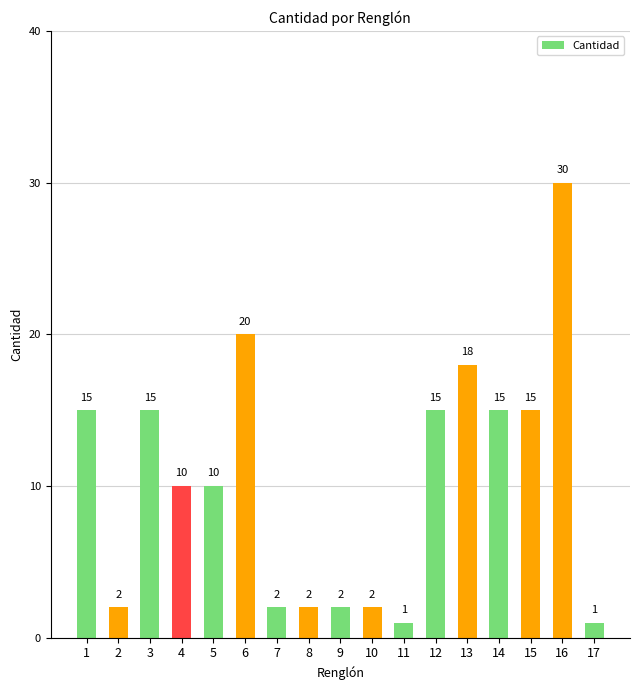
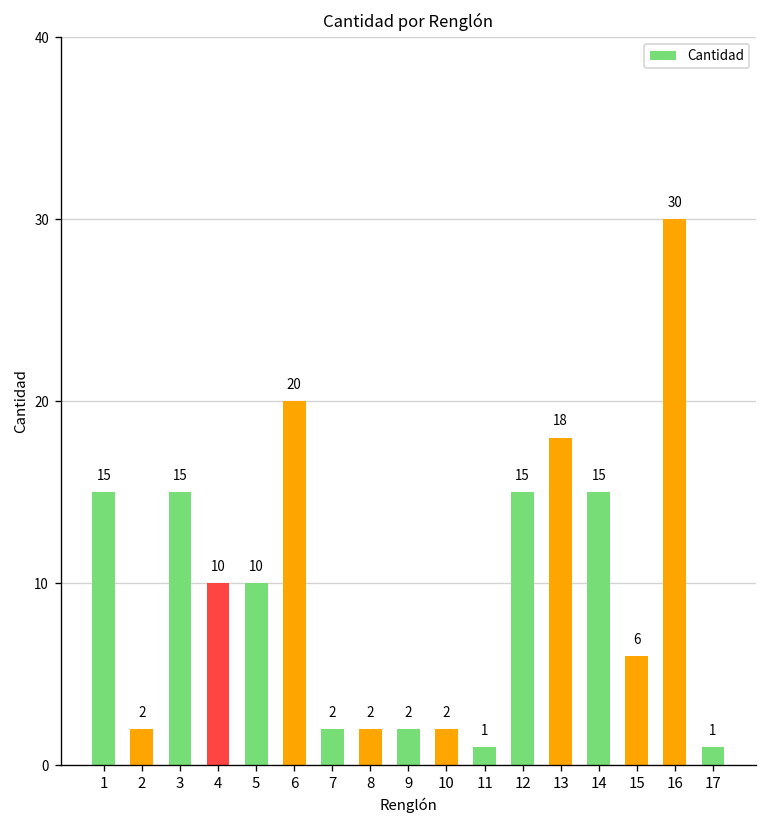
15: 15 -> 6
